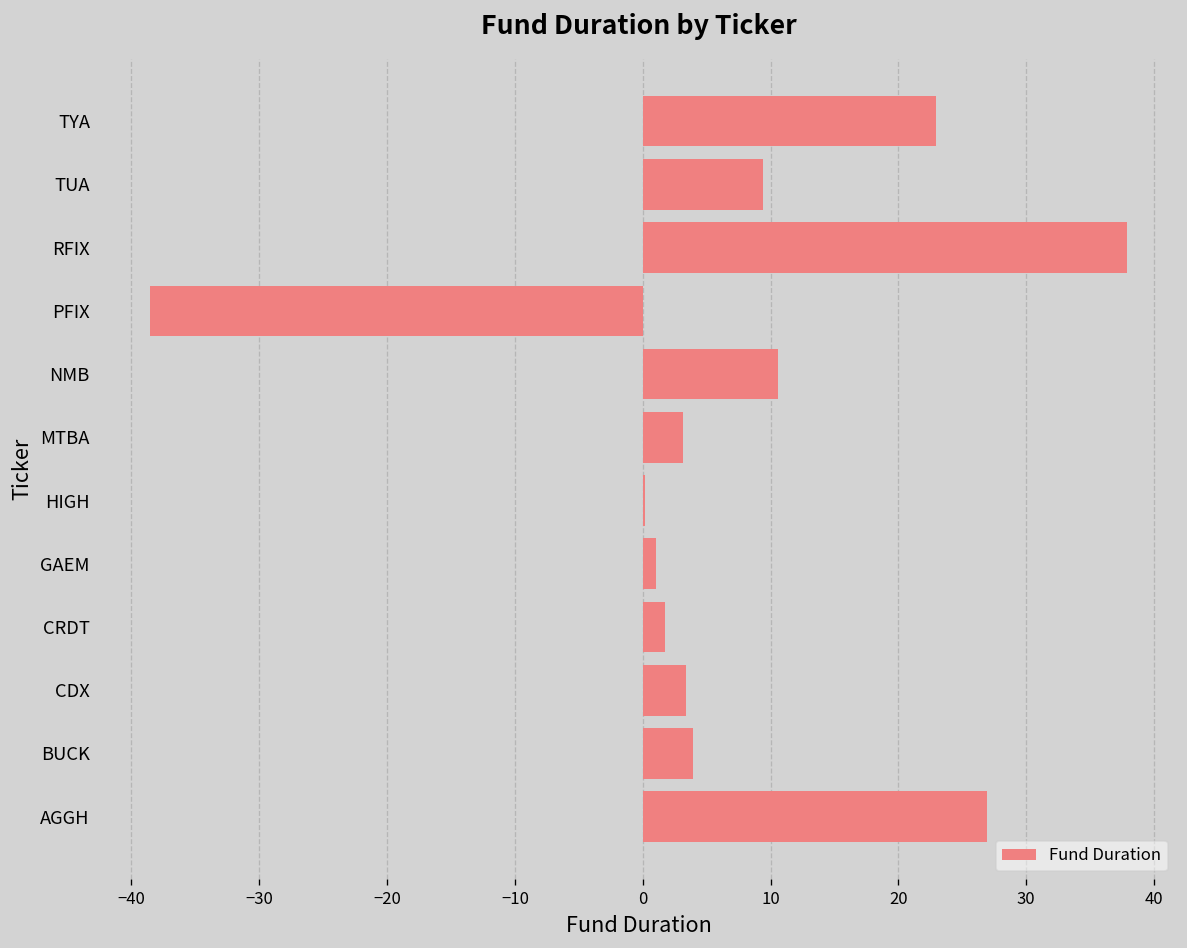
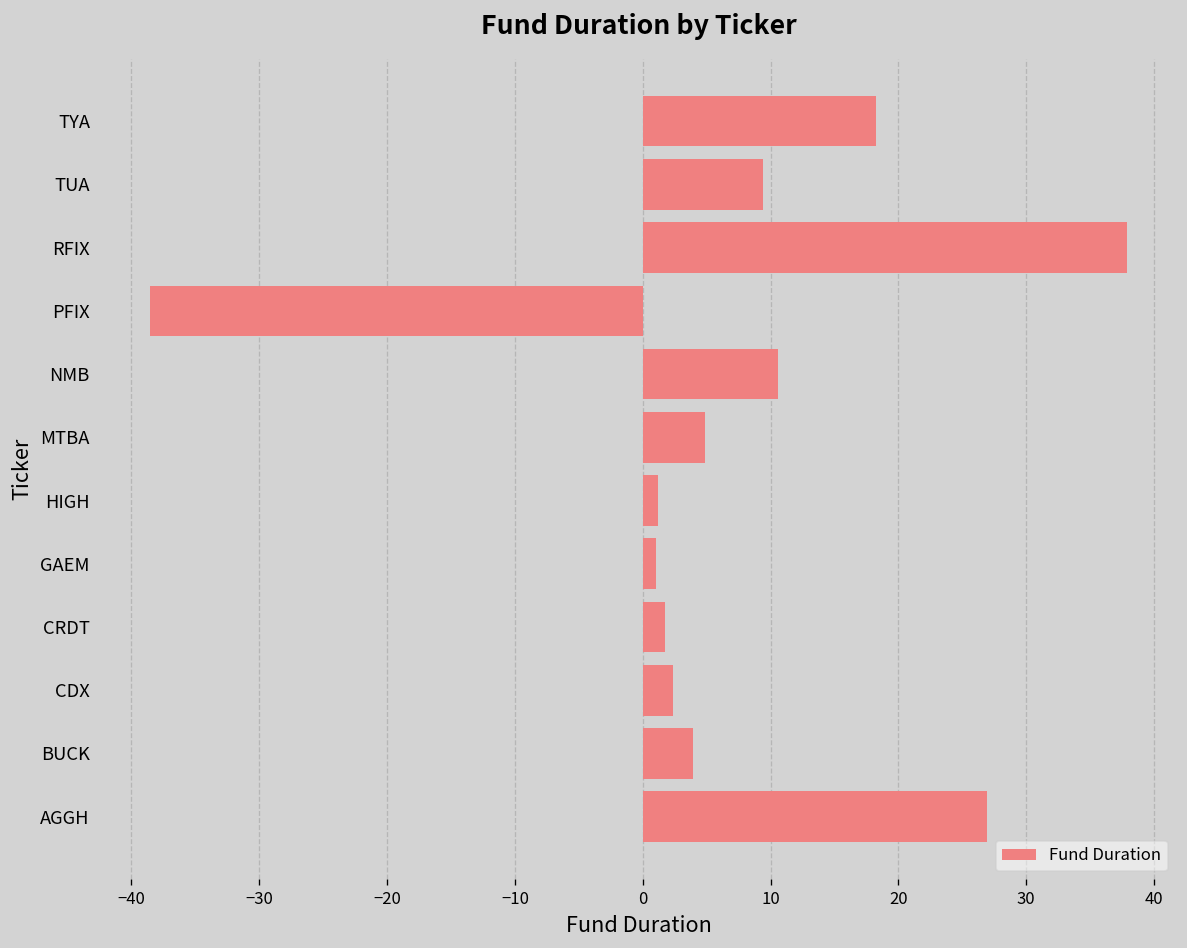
TYA: 22.9 -> 18.2
MTBA: 3.1 -> 4.9
HIGH: 0.2 -> 1.2
CDX: 3.4 -> 2.4
